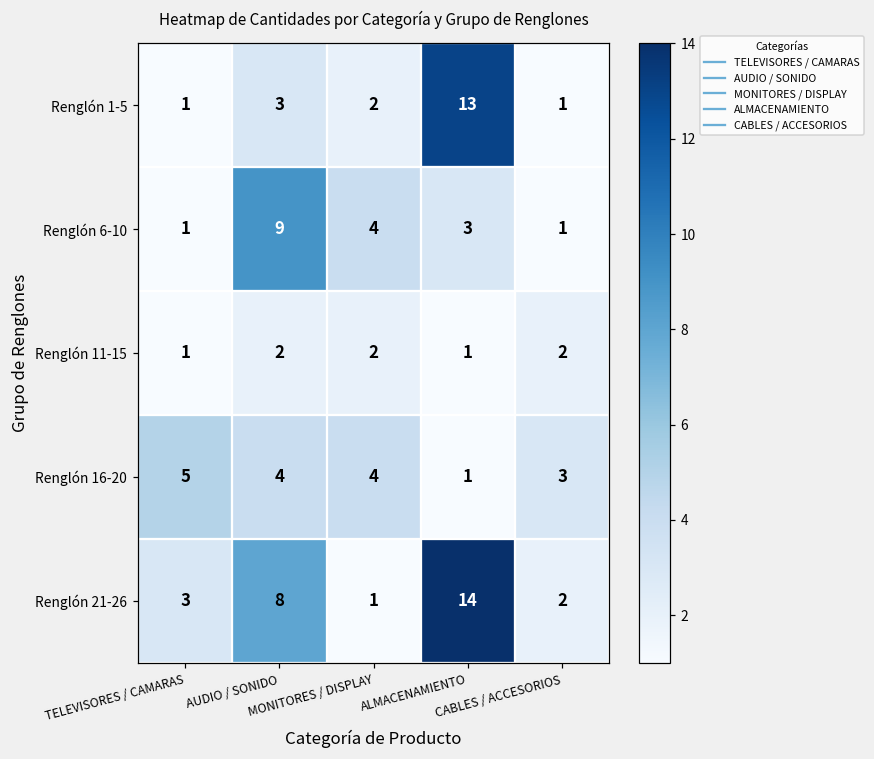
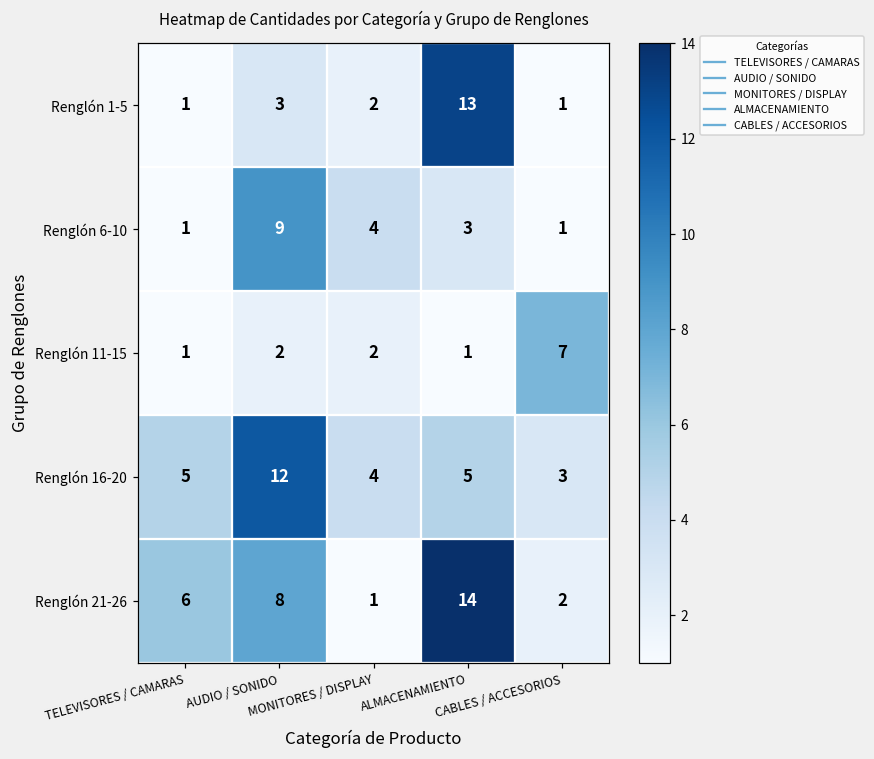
Renglón 11-15, CABLES / ACCESORIOS: 2 -> 7
Renglón 16-20, AUDIO / SONIDO: 4 -> 12
Renglón 16-20, ALMACENAMIENTO: 1 -> 5
Renglón 21-26, TELEVISORES / CAMARAS: 3 -> 6
